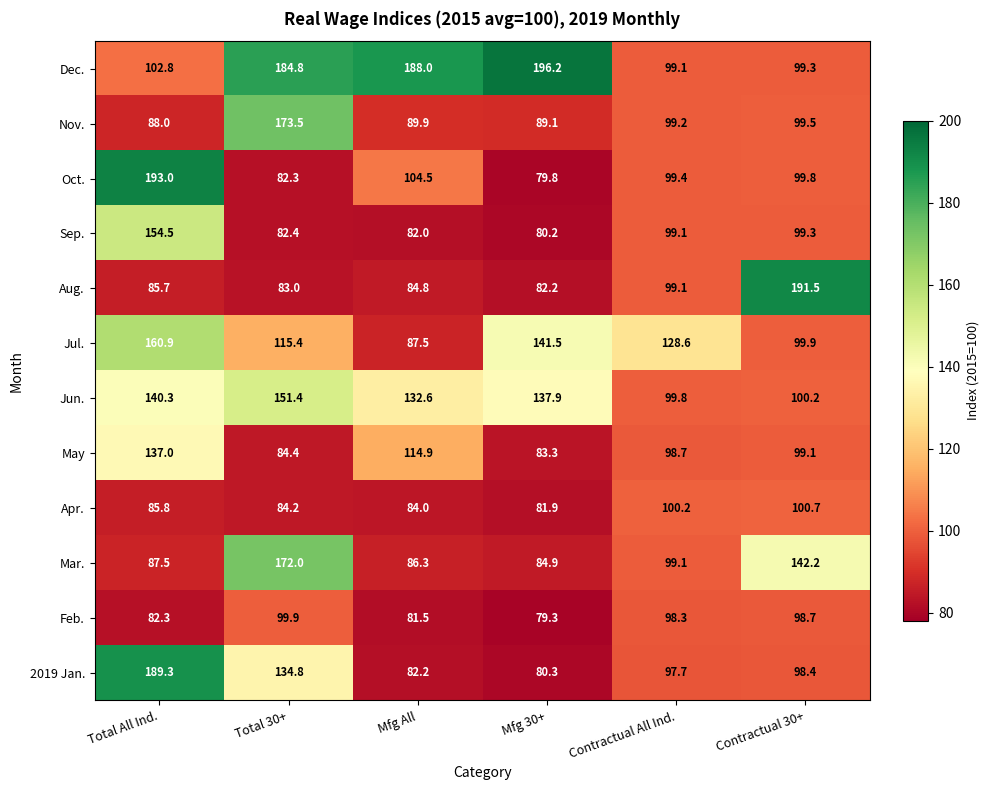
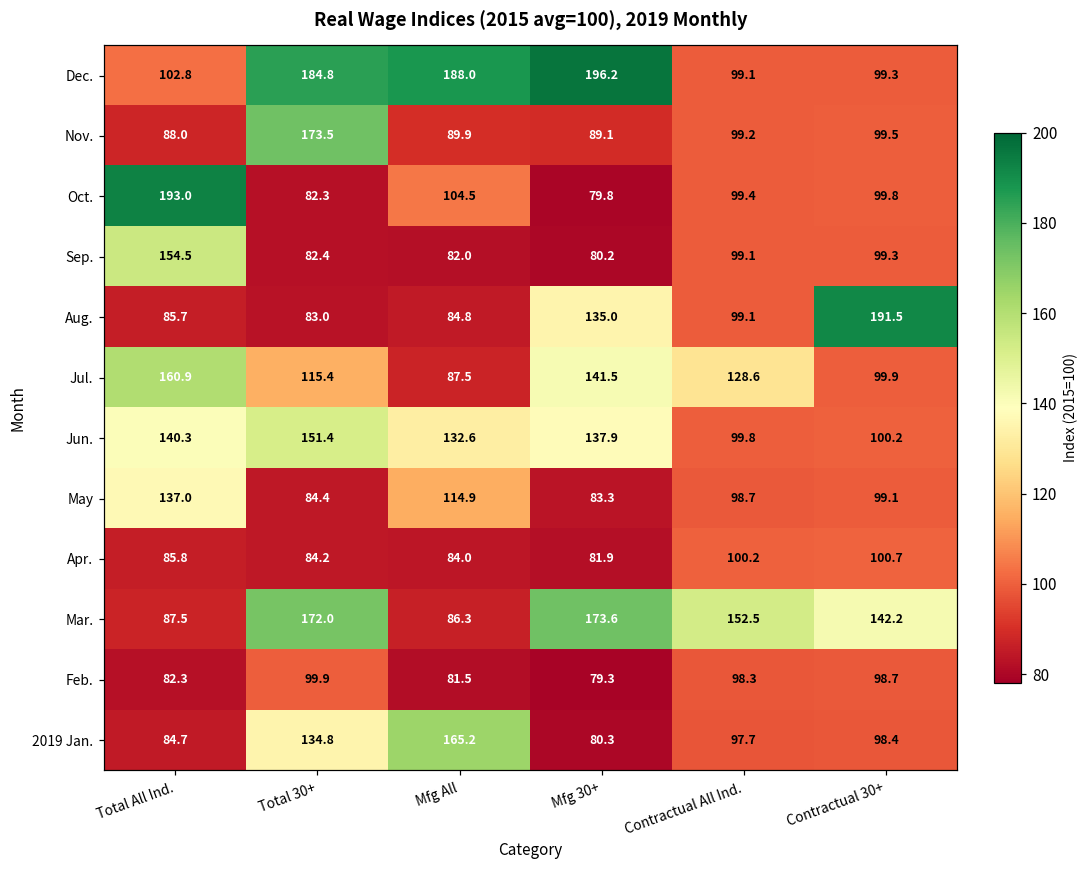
Aug., Mfg 30+: 82.2 -> 135.0
Mar., Mfg 30+: 84.9 -> 173.6
Mar., Contractual All Ind.: 99.1 -> 152.5
2019 Jan., Total All Ind.: 189.3 -> 84.7
2019 Jan., Mfg All: 82.2 -> 165.2
